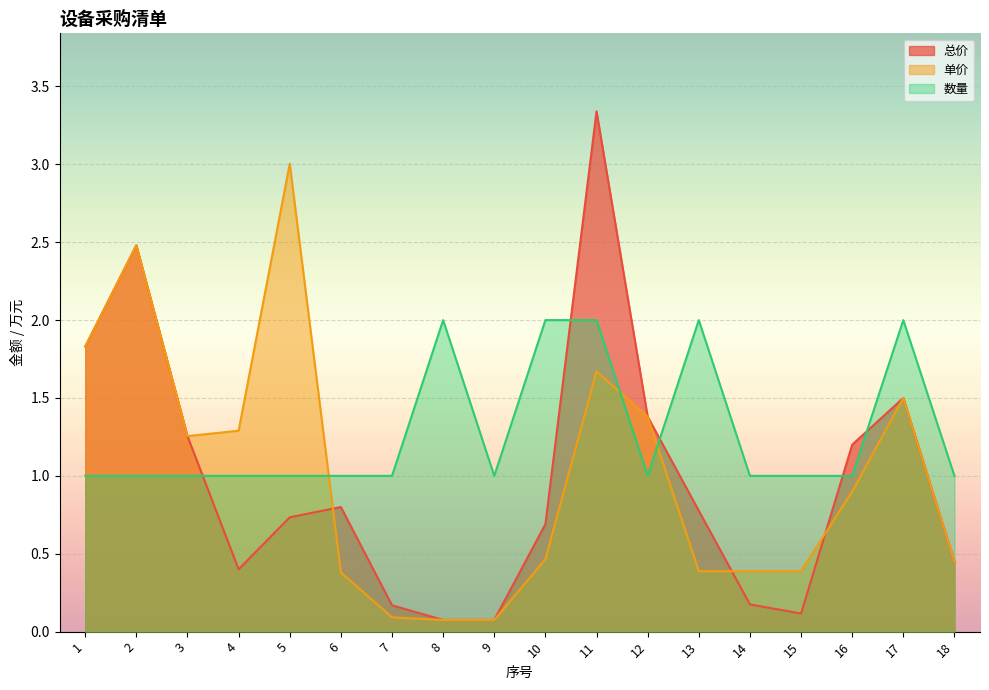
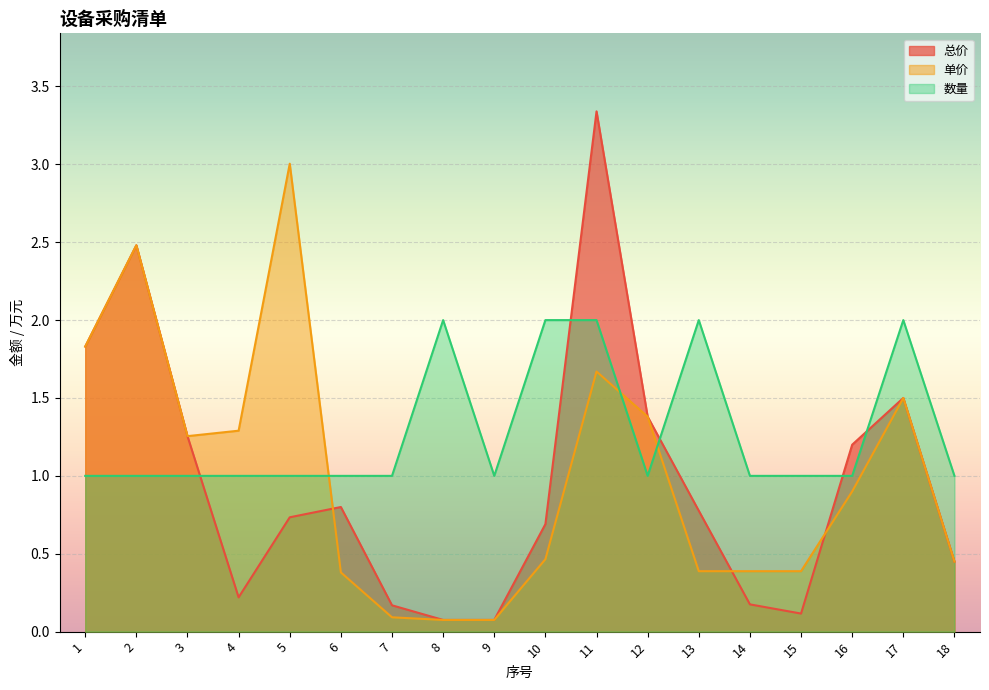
总价, 4: 0.40 -> 0.22
